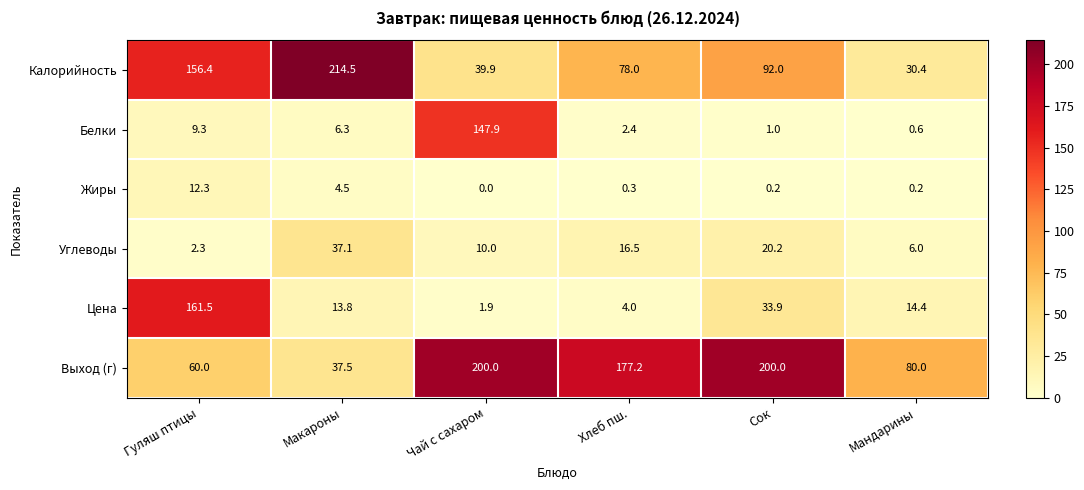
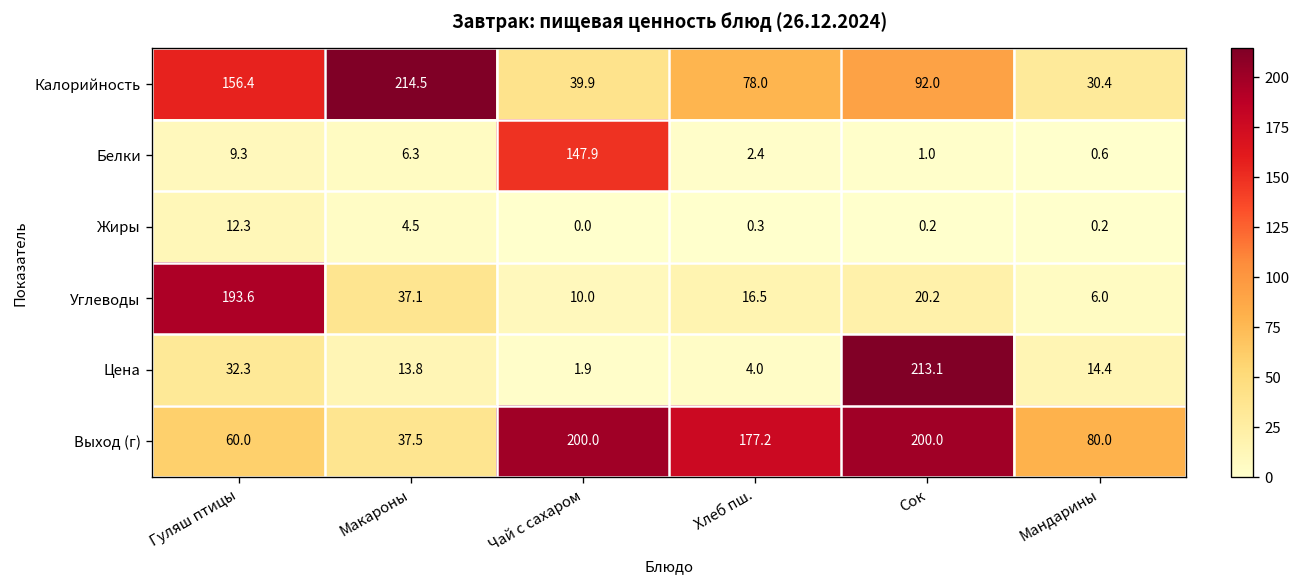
Углеводы, Гуляш птицы: 2.3 -> 193.6
Цена, Гуляш птицы: 161.5 -> 32.3
Цена, Сок: 33.9 -> 213.1
